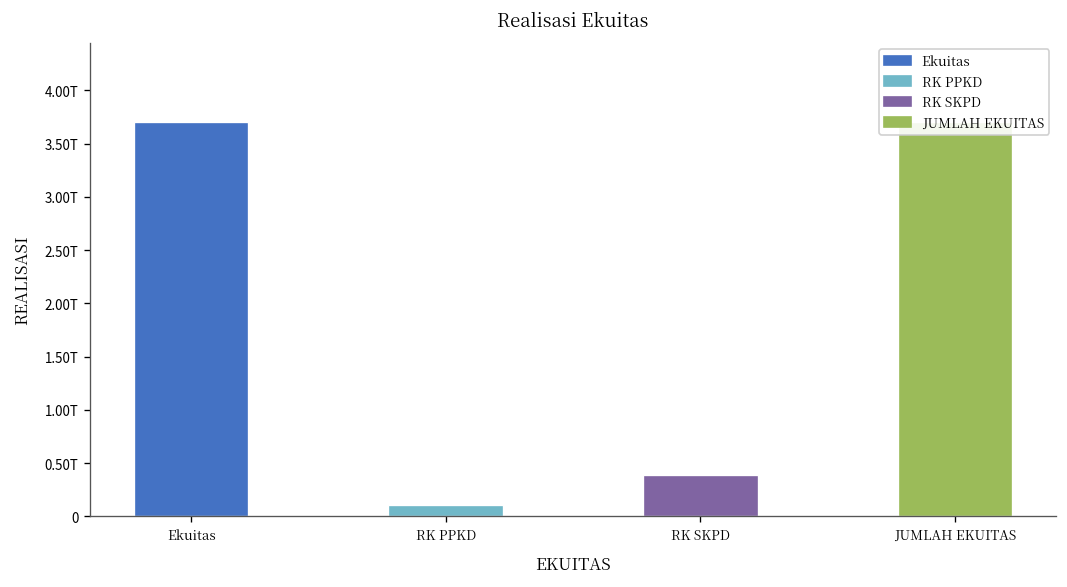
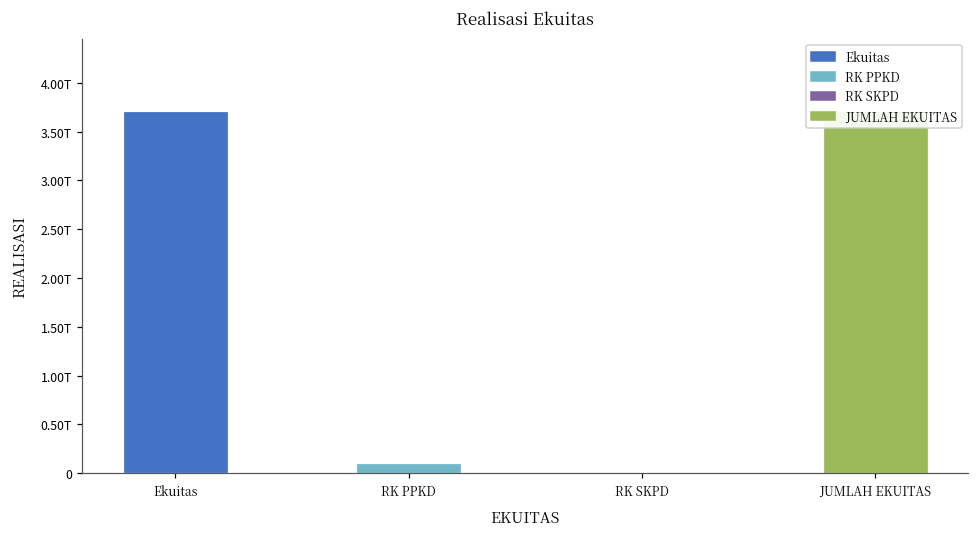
RK SKPD: 0.4T -> 0.0T
